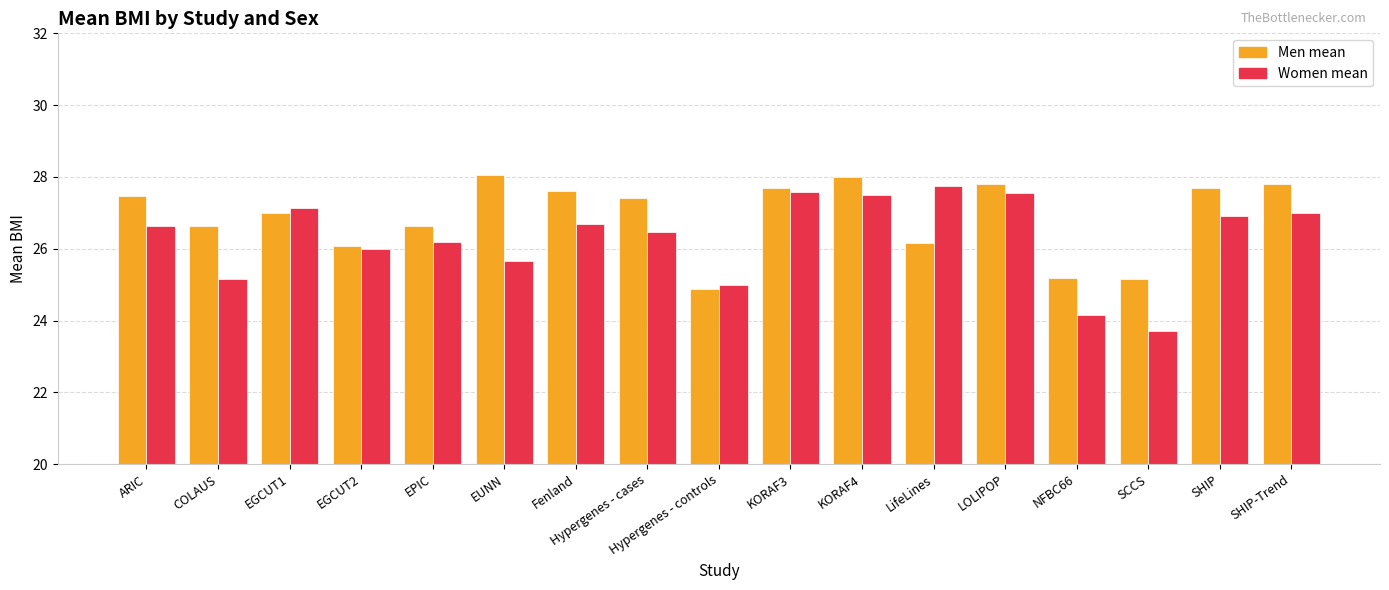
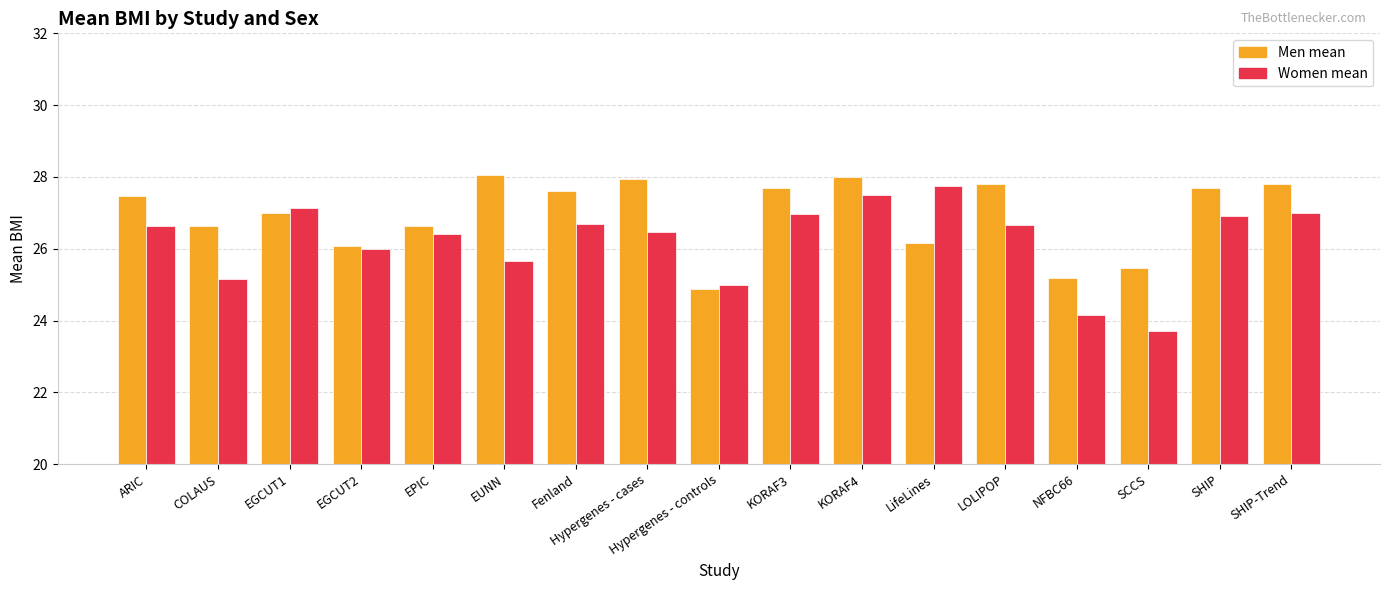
Women mean, EPIC: 26.2 -> 26.4
Men mean, Hypergenes - cases: 27.4 -> 28.0
Women mean, KORAF3: 27.6 -> 27.0
Women mean, LOLIPOP: 27.6 -> 26.7
Men mean, SCCS: 25.2 -> 25.5
